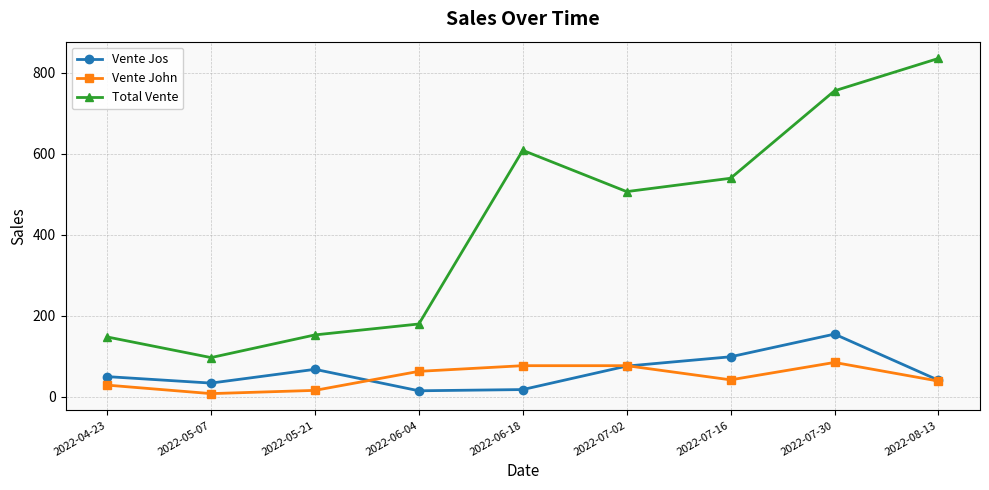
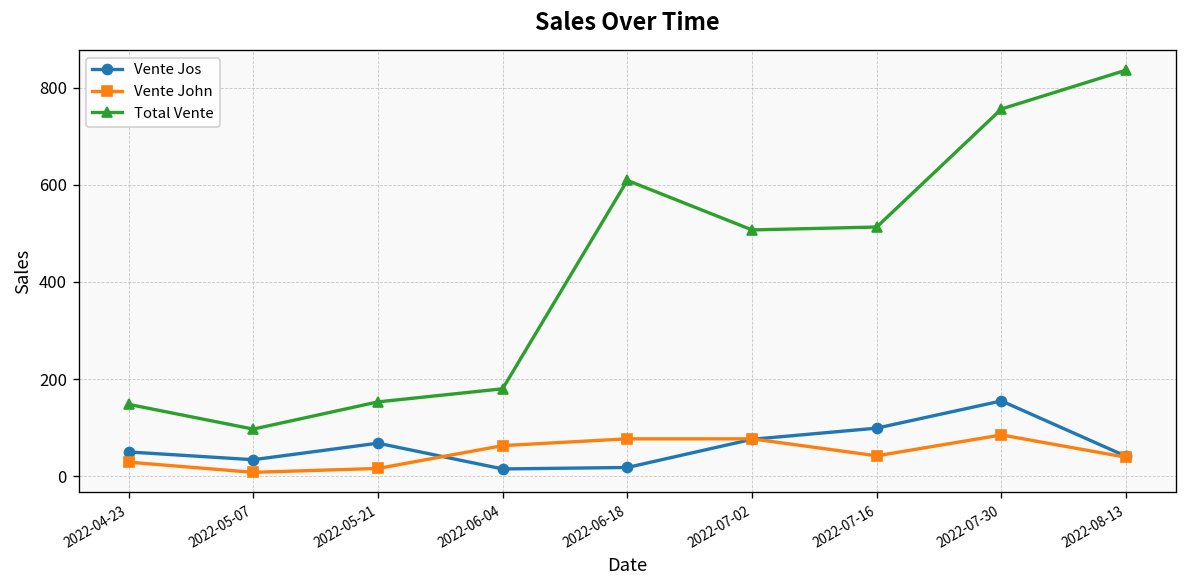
Total Vente, 2022-07-16: 540 -> 510
